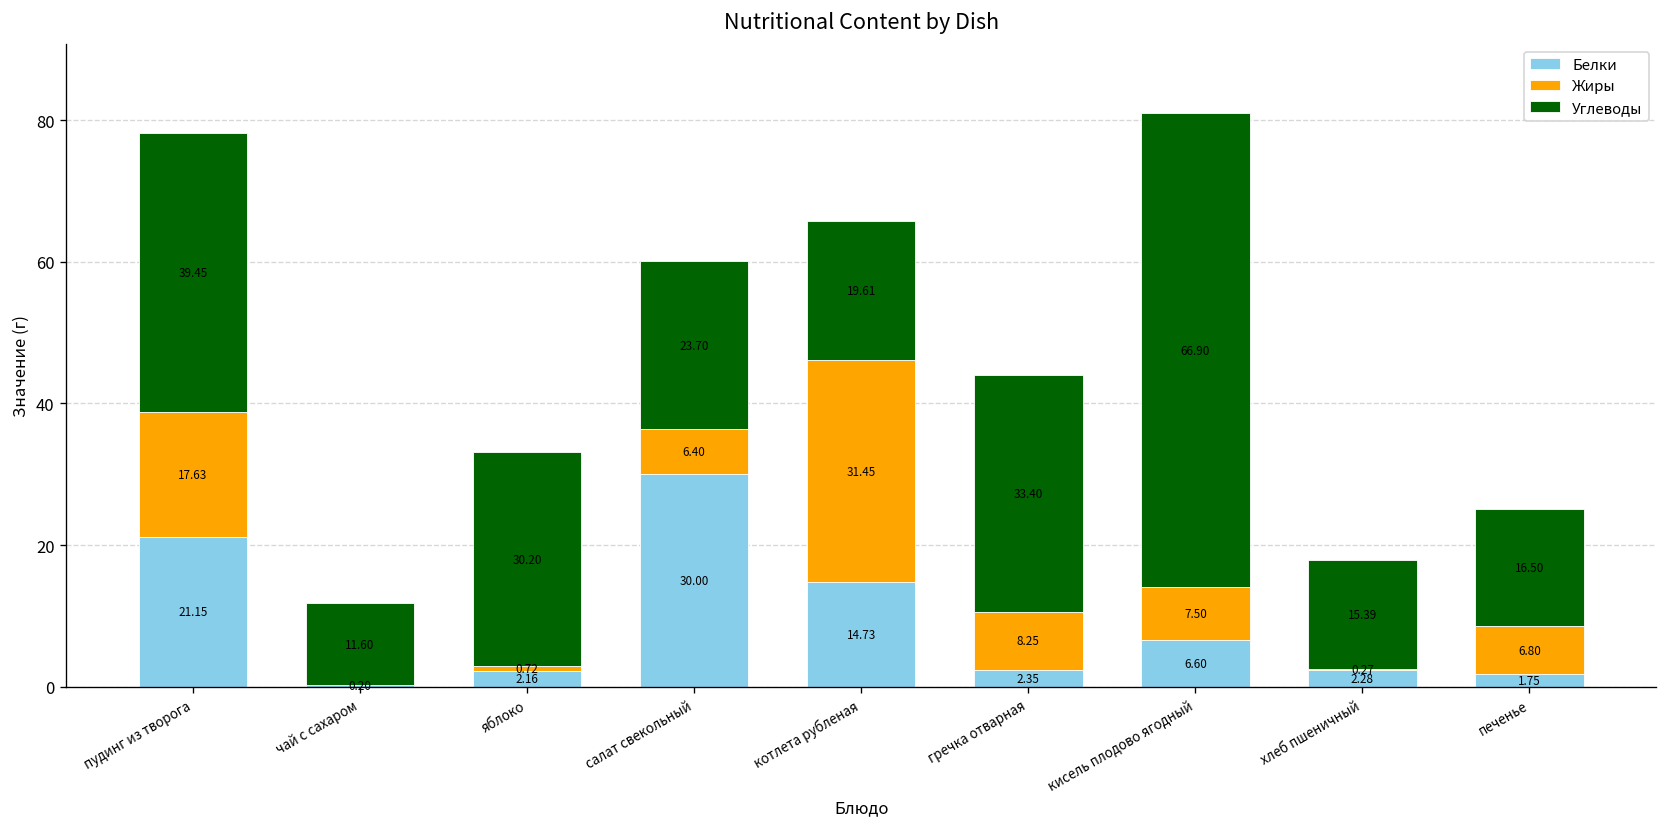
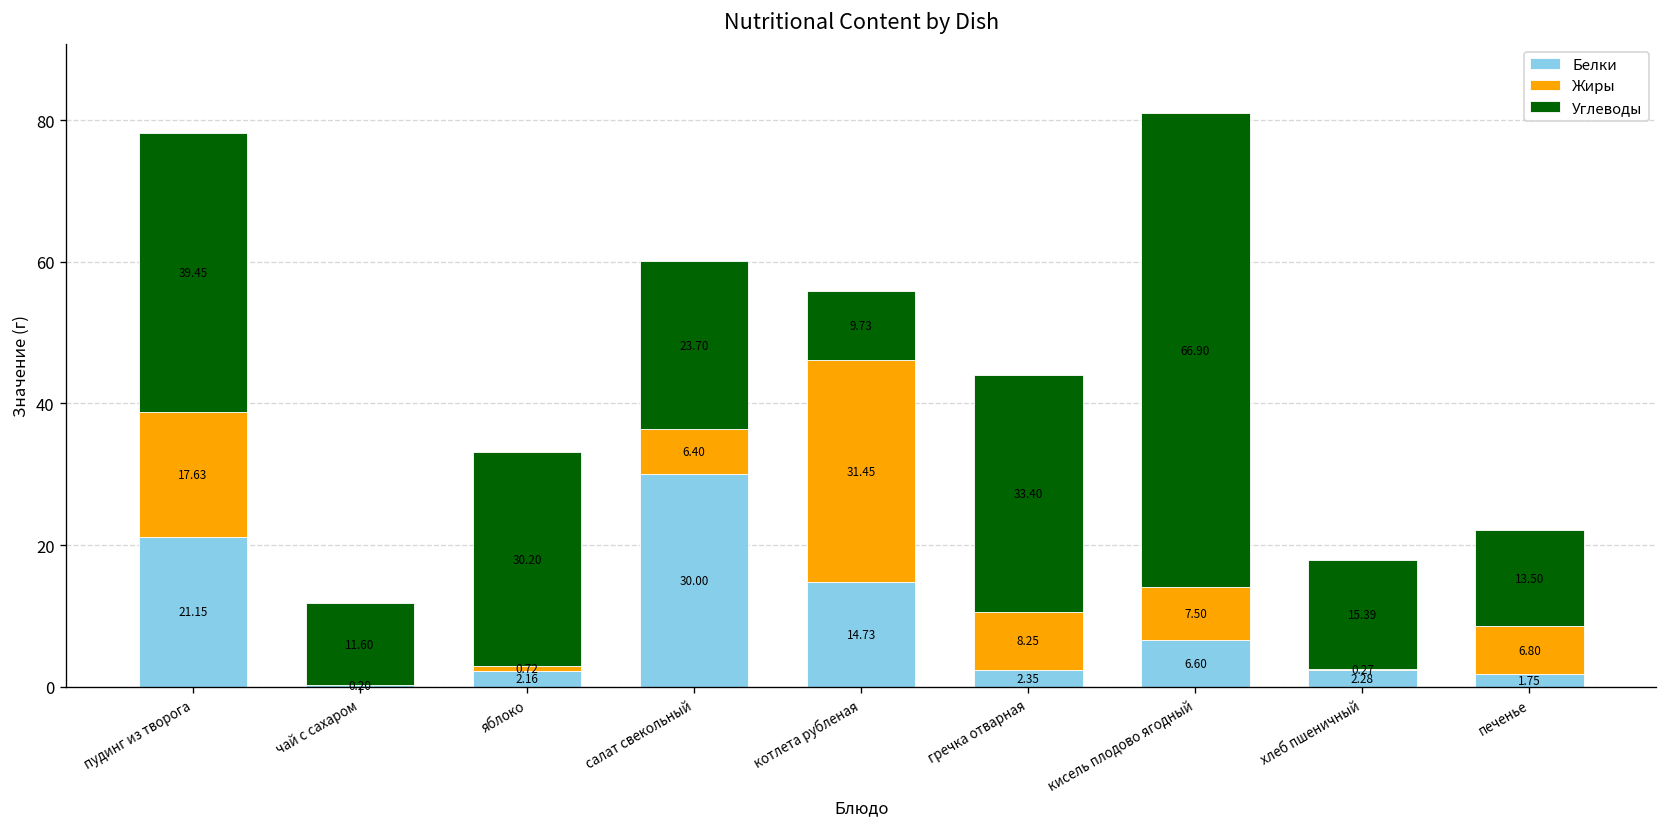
Углеводы, котлета рубленая: 19.61 -> 9.73
Углеводы, печенье: 16.50 -> 13.50
